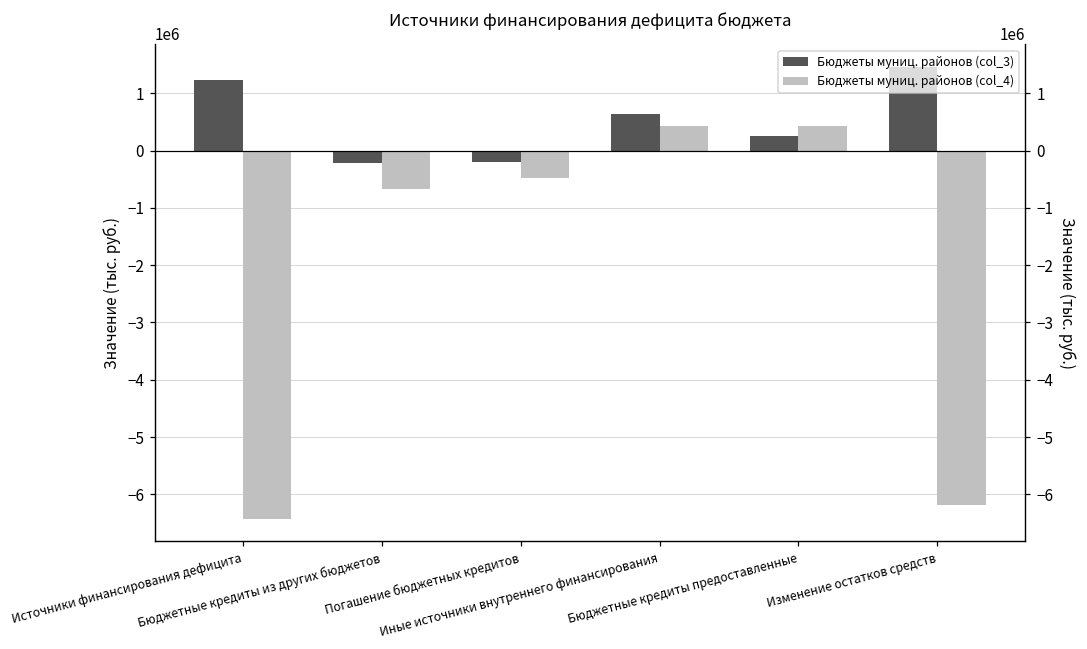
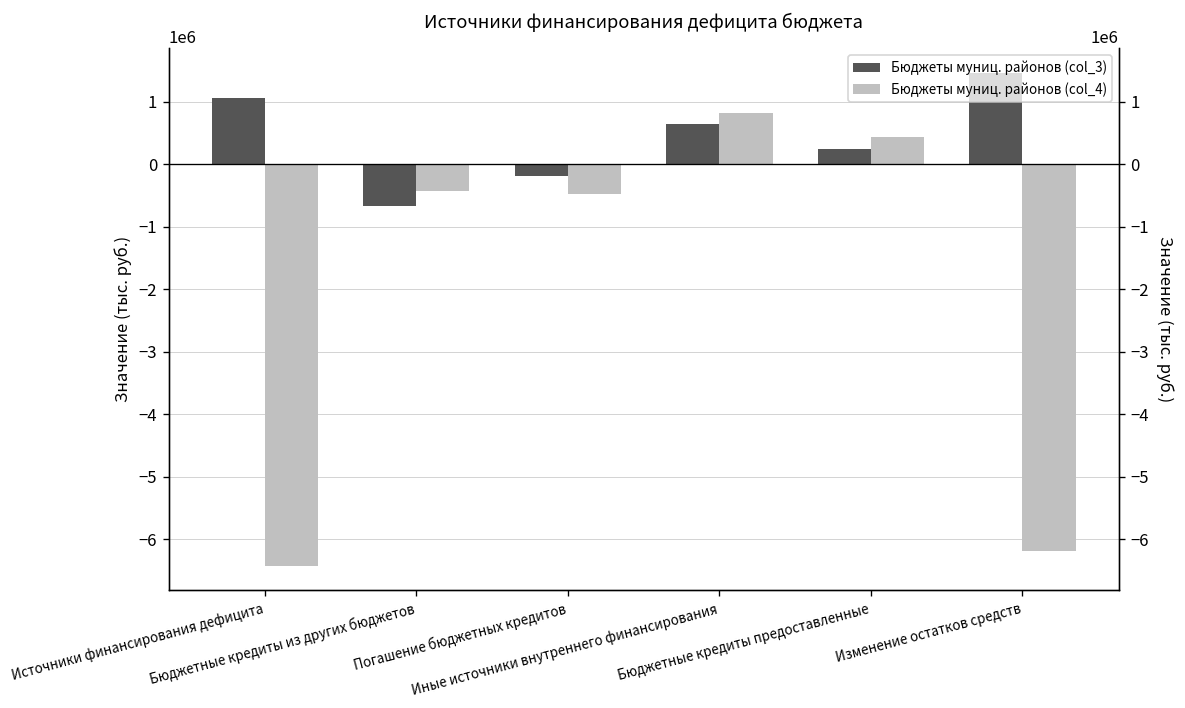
Бюджеты муниц. районов (col_3), Источники финансирования дефицита: 1200000 -> 1100000
Бюджеты муниц. районов (col_3), Бюджетные кредиты из других бюджетов: -200000 -> -700000
Бюджеты муниц. районов (col_4), Бюджетные кредиты из других бюджетов: -700000 -> -400000
Бюджеты муниц. районов (col_4), Иные источники внутреннего финансирования: 400000 -> 800000
